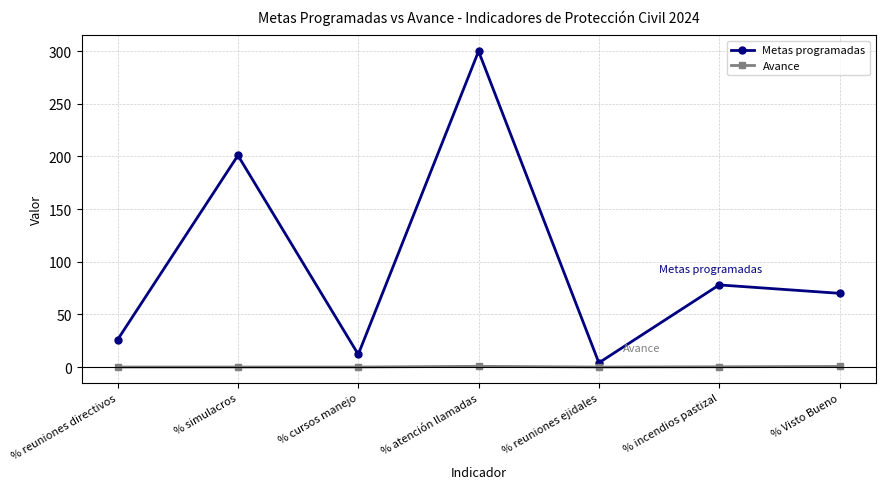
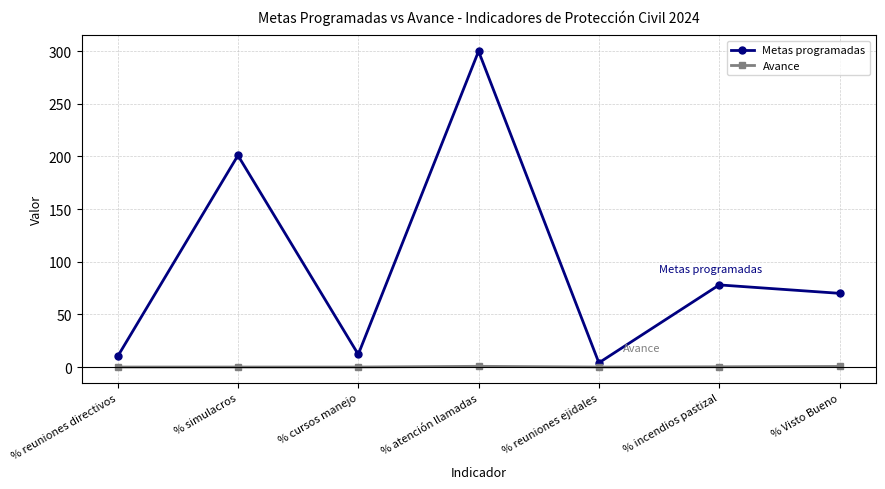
Metas programadas, % reuniones directivos: 26 -> 10
